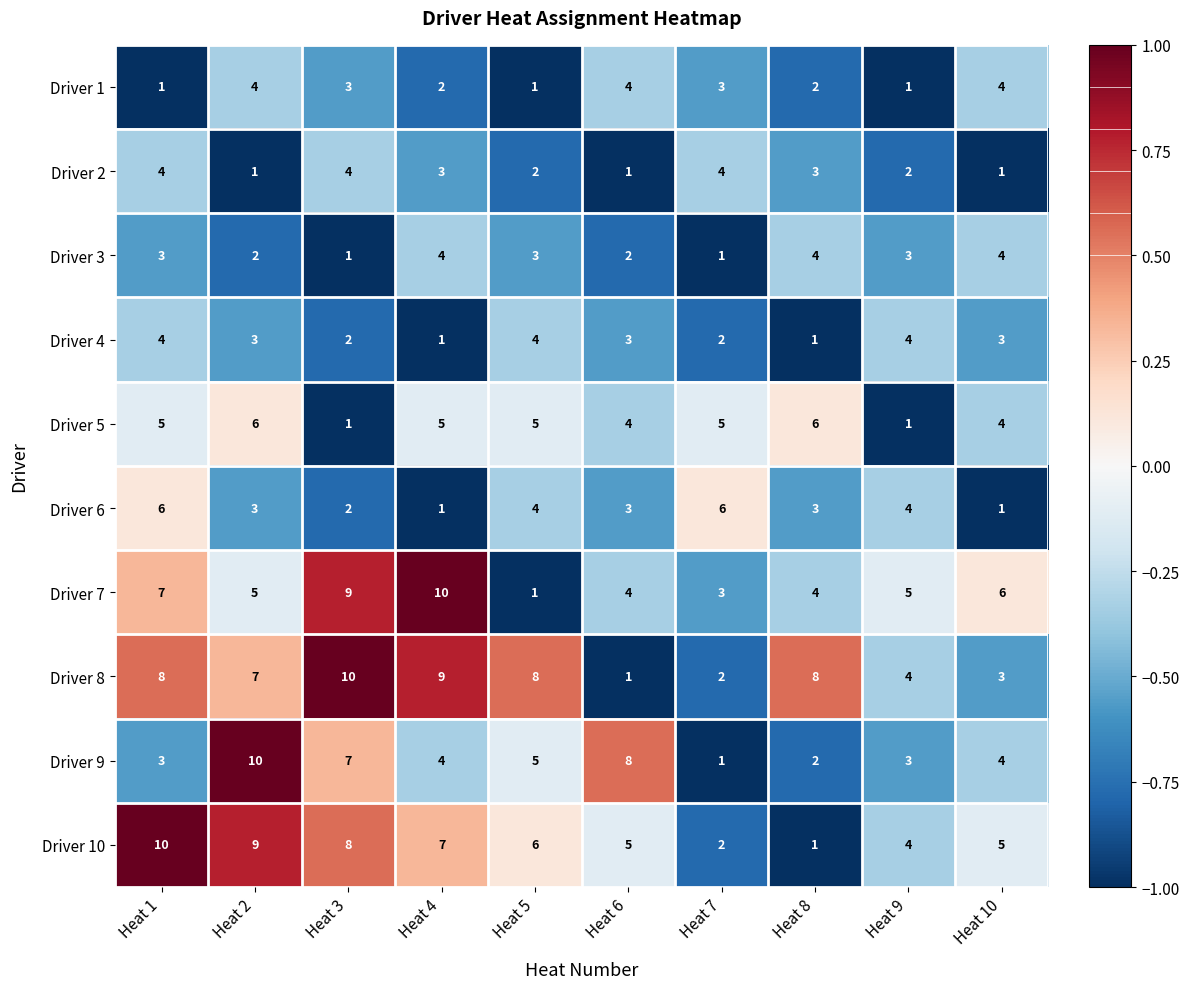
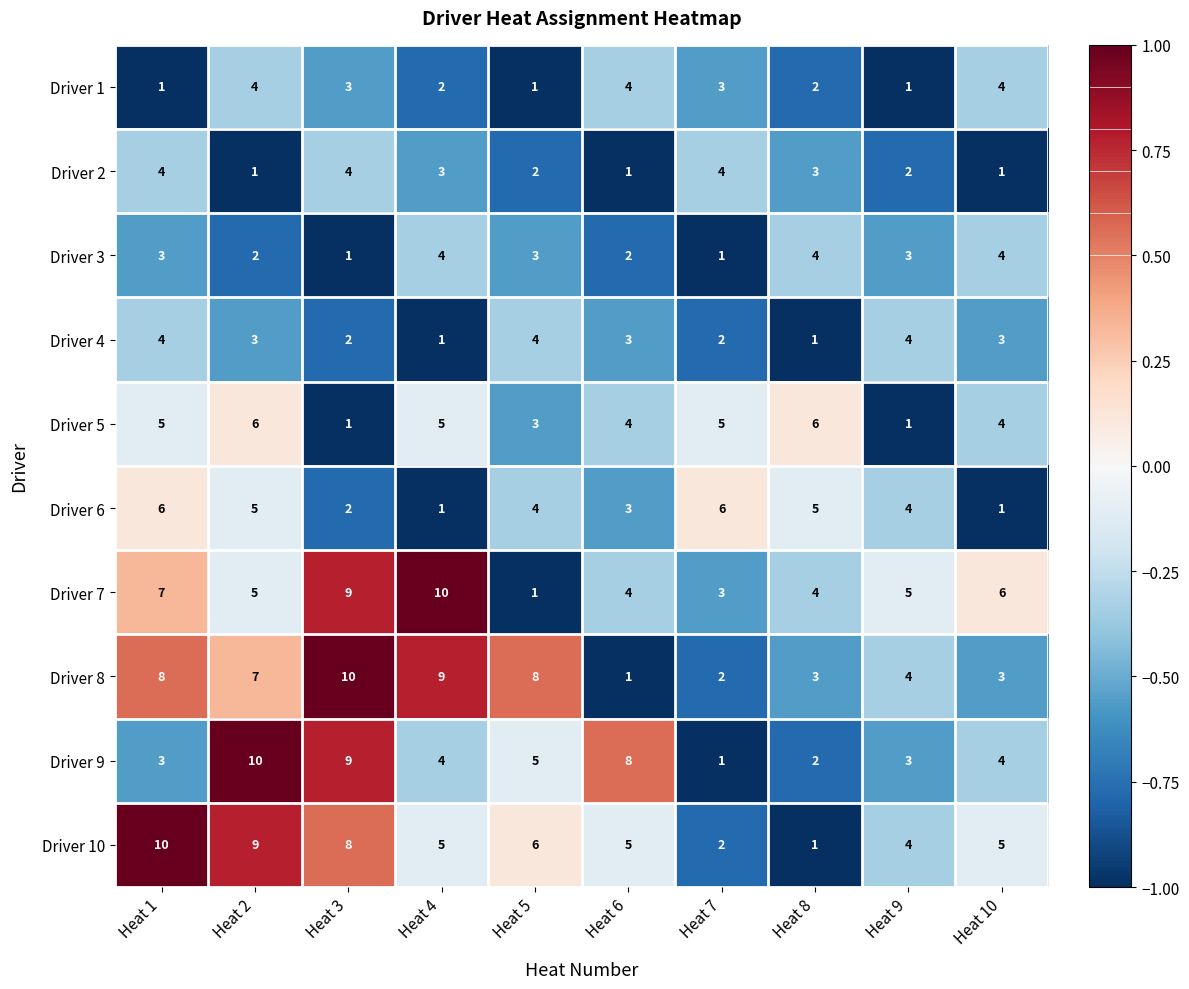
Driver 5, Heat 5: 5 -> 3
Driver 6, Heat 2: 3 -> 5
Driver 6, Heat 8: 3 -> 5
Driver 8, Heat 8: 8 -> 3
Driver 9, Heat 3: 7 -> 9
Driver 10, Heat 4: 7 -> 5
